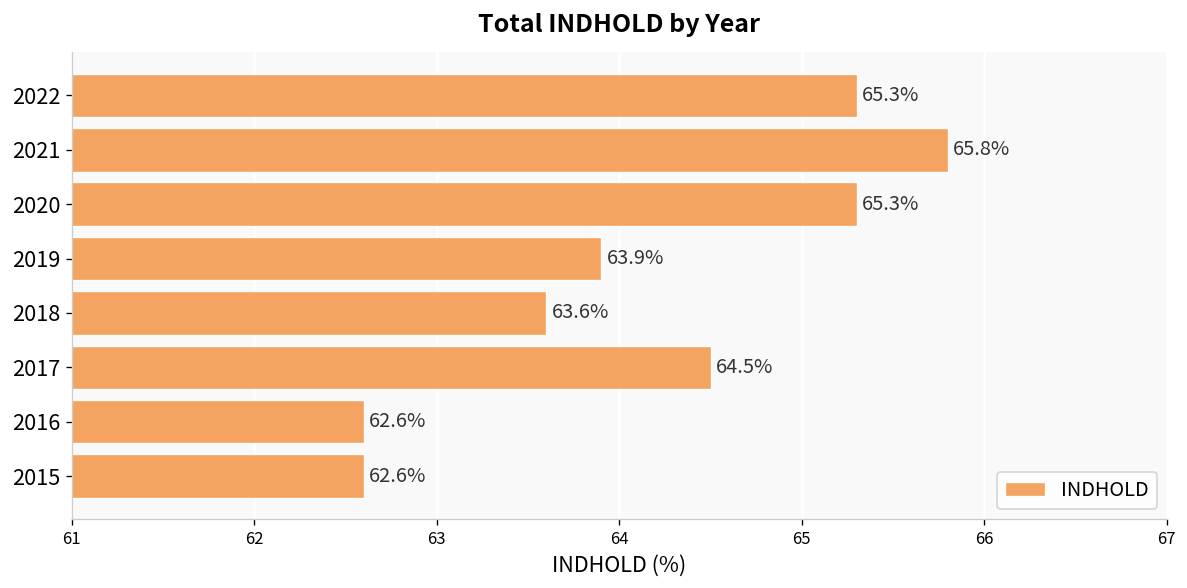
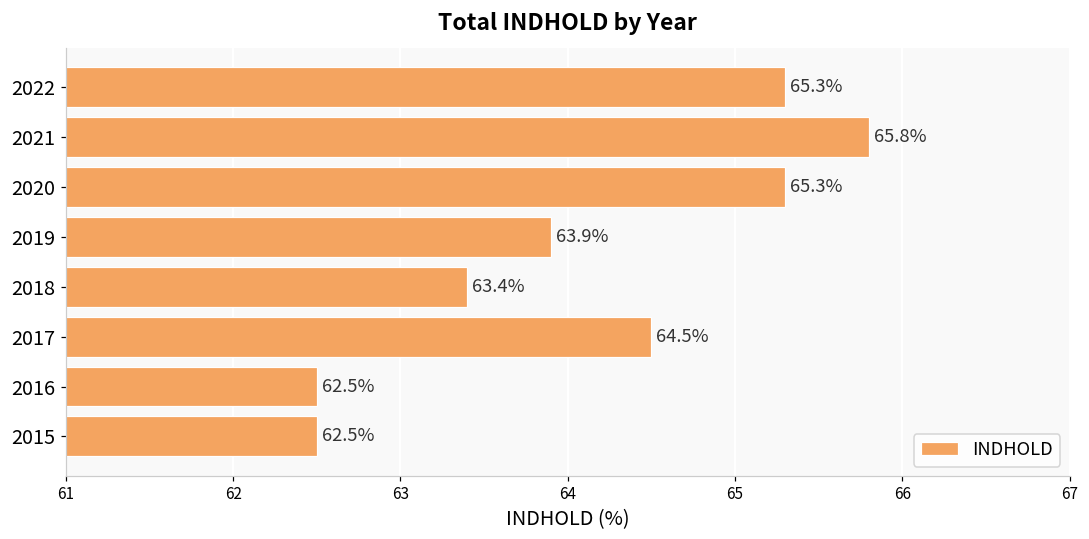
2018: 63.6% -> 63.4%
2016: 62.6% -> 62.5%
2015: 62.6% -> 62.5%
